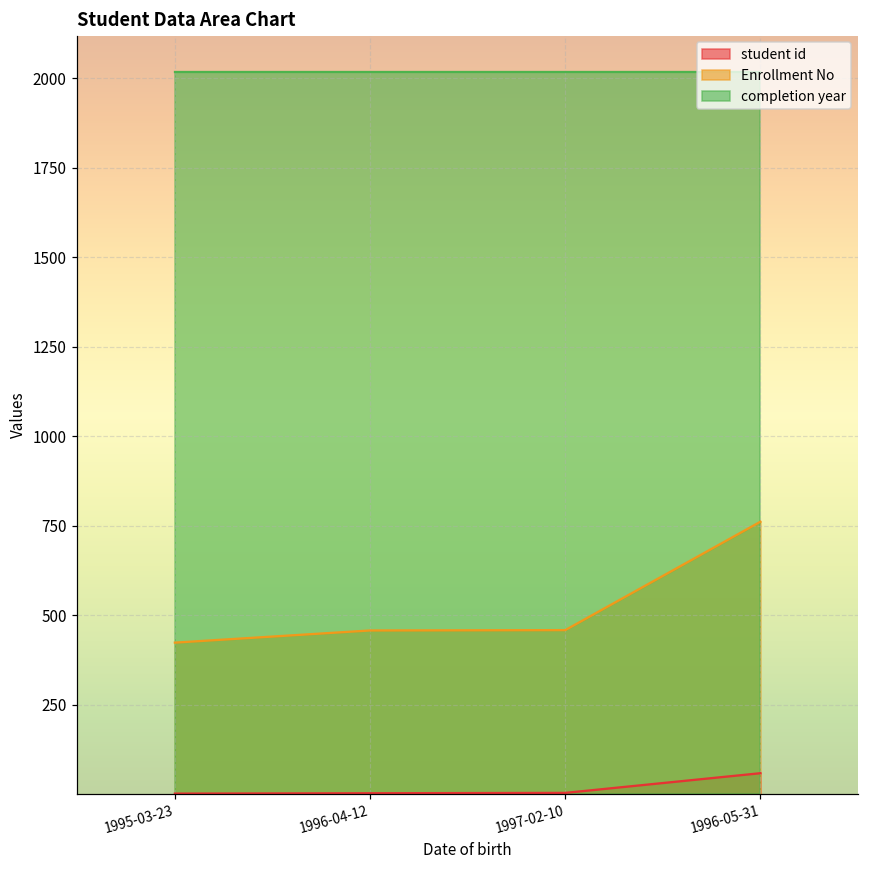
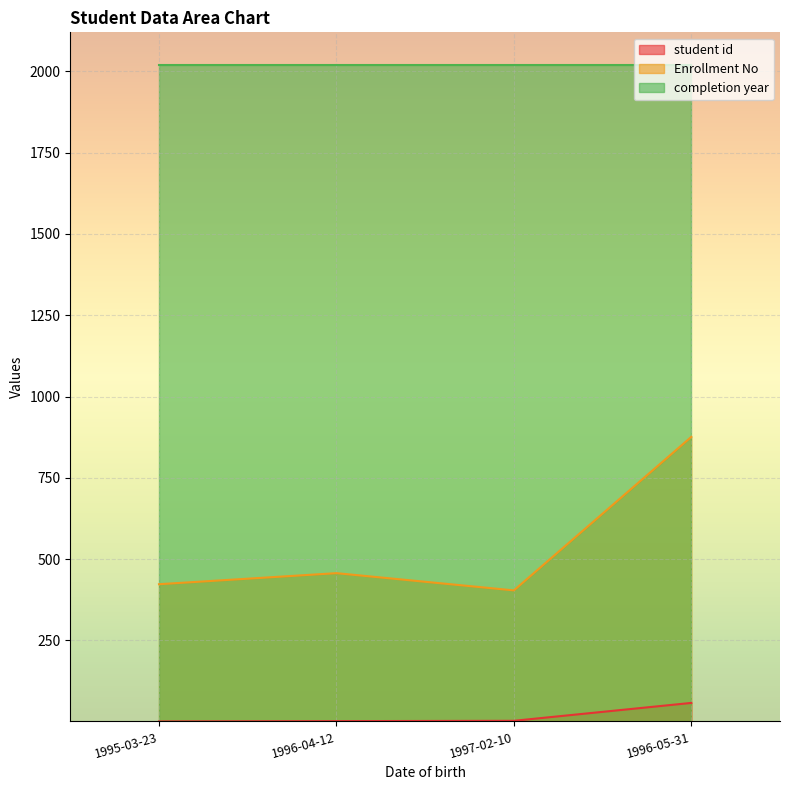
Enrollment No, 1997-02-10: 460 -> 400
Enrollment No, 1996-05-31: 760 -> 880
